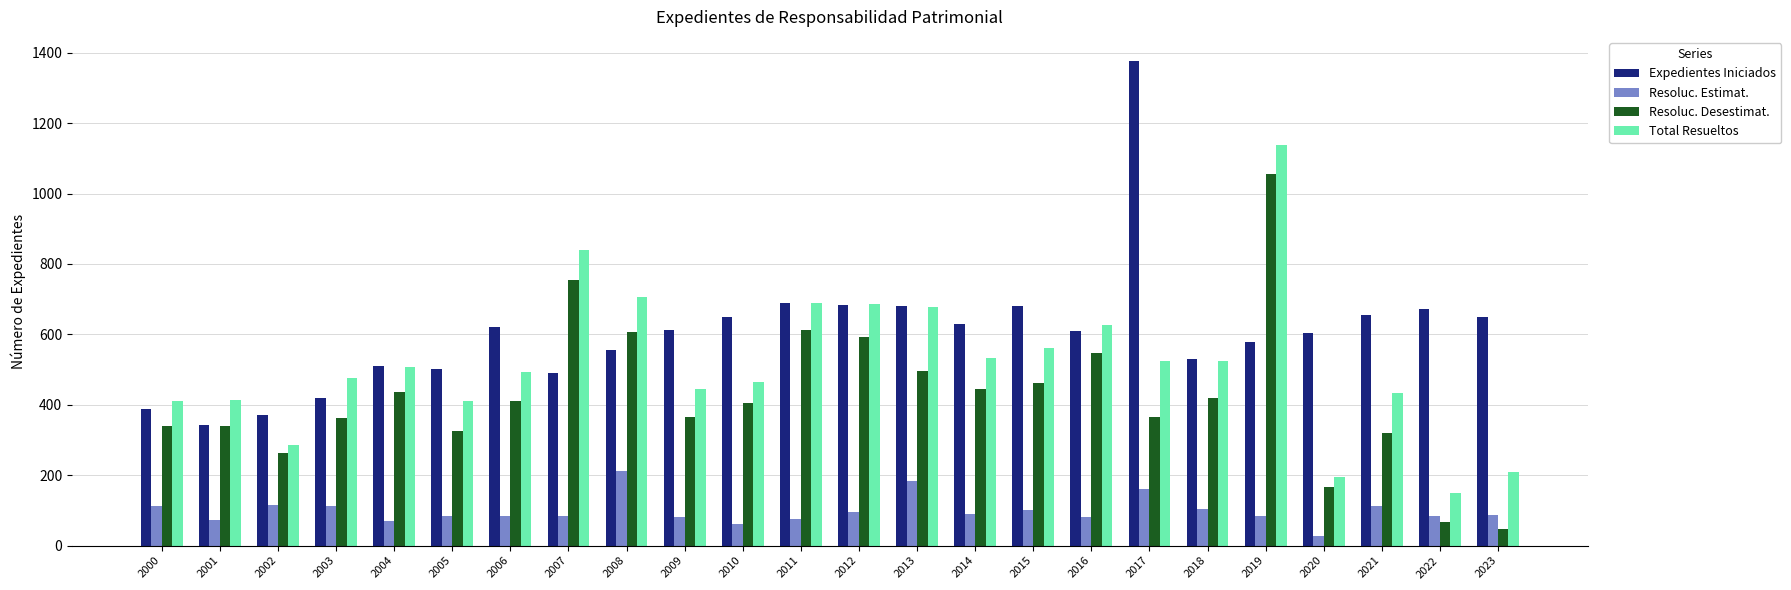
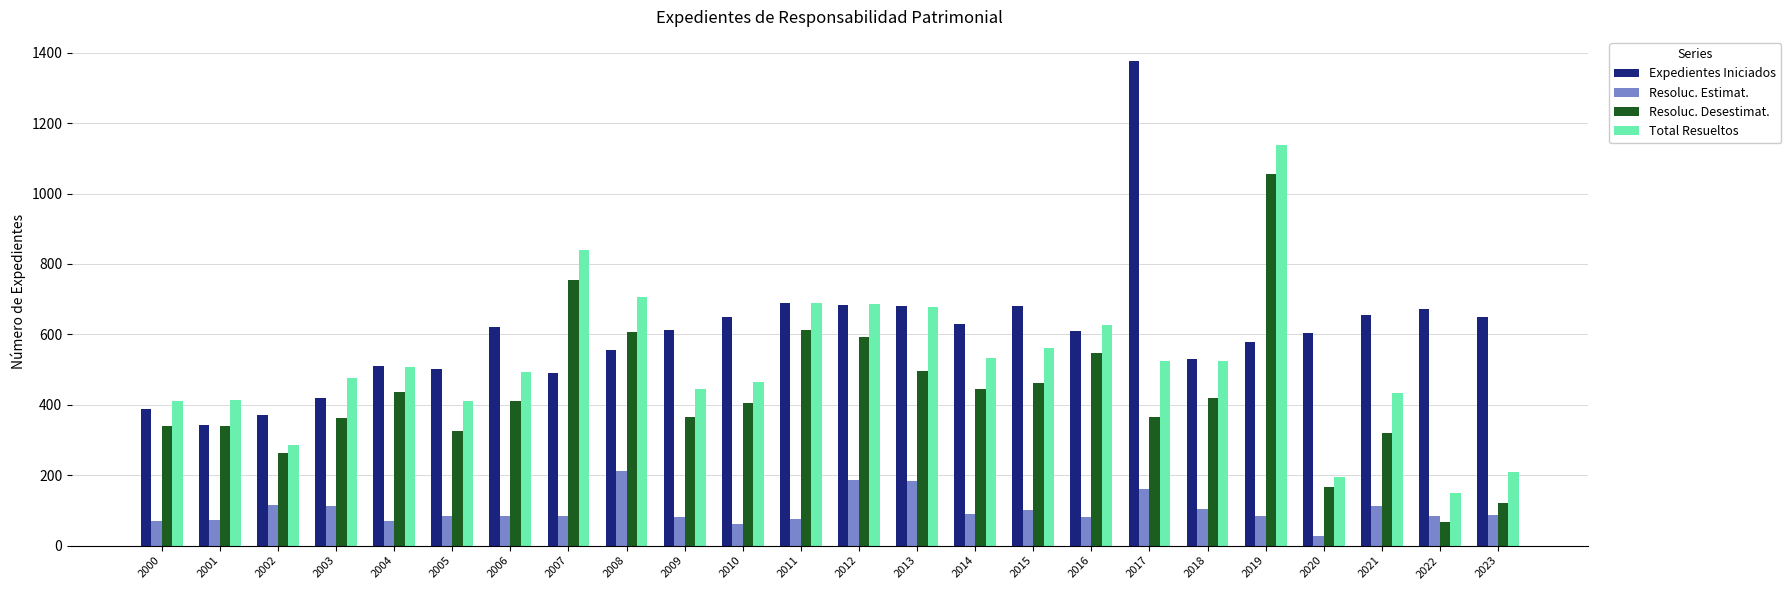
Resoluc. Estimat., 2000: 110 -> 70
Resoluc. Estimat., 2012: 100 -> 190
Resoluc. Desestimat., 2023: 50 -> 120
